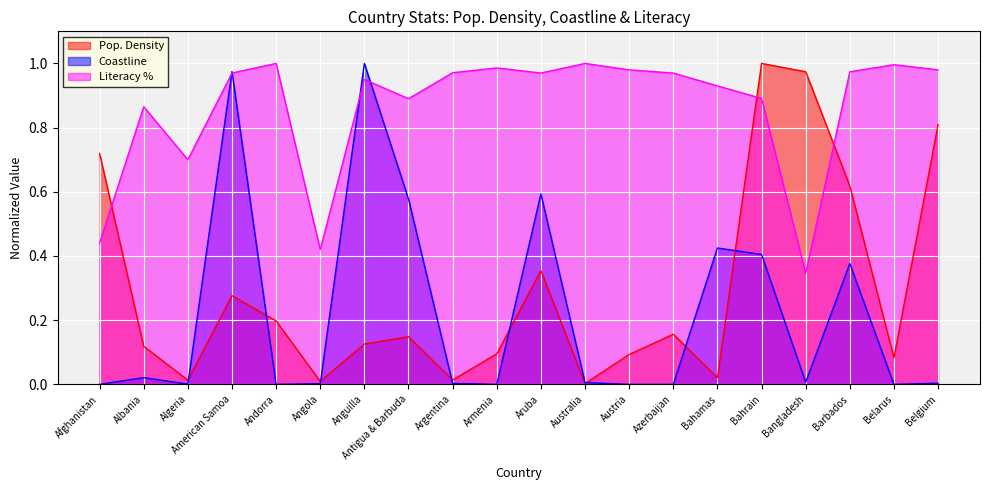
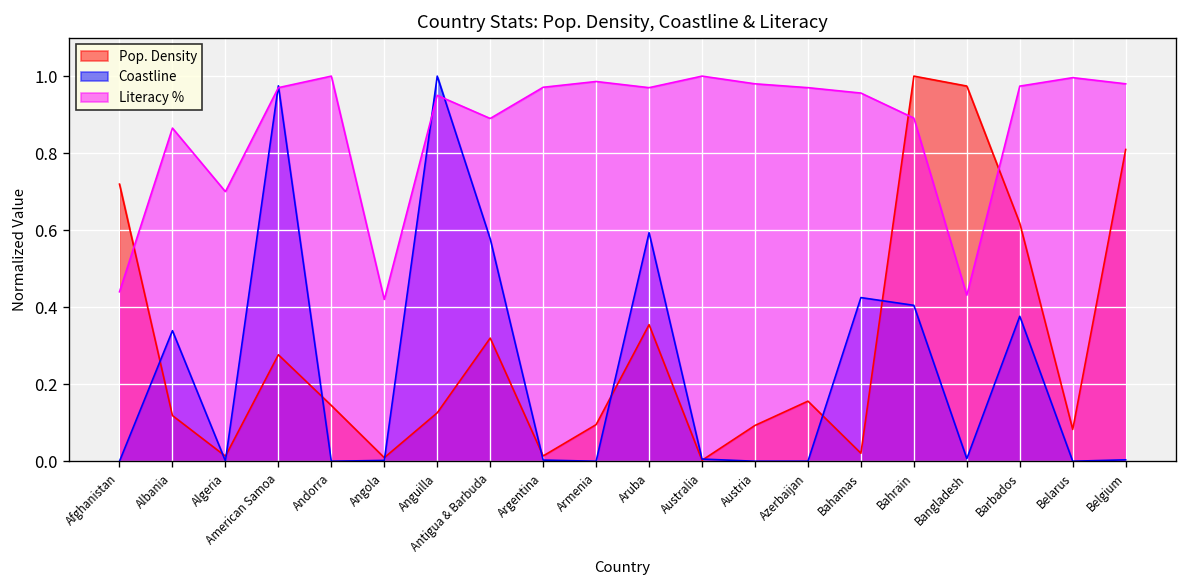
Coastline, Albania: 0.02 -> 0.34
Pop. Density, Andorra: 0.20 -> 0.14
Pop. Density, Antigua & Barbuda: 0.15 -> 0.32
Literacy %, Bahamas: 0.93 -> 0.96
Literacy %, Bangladesh: 0.35 -> 0.43
